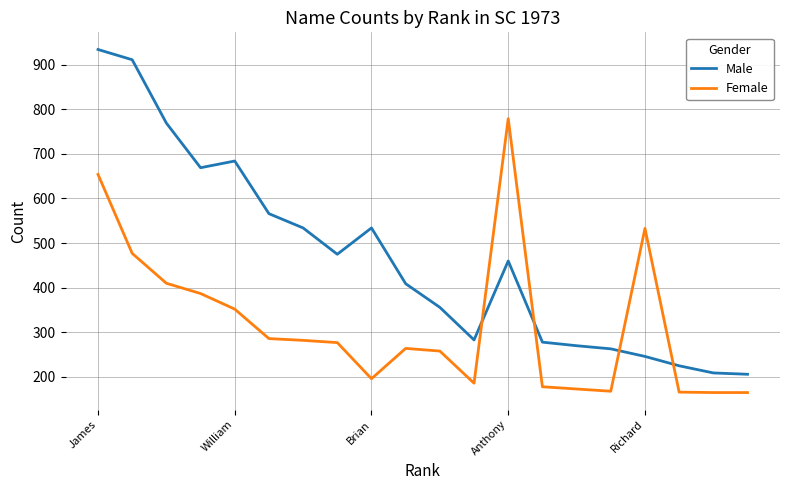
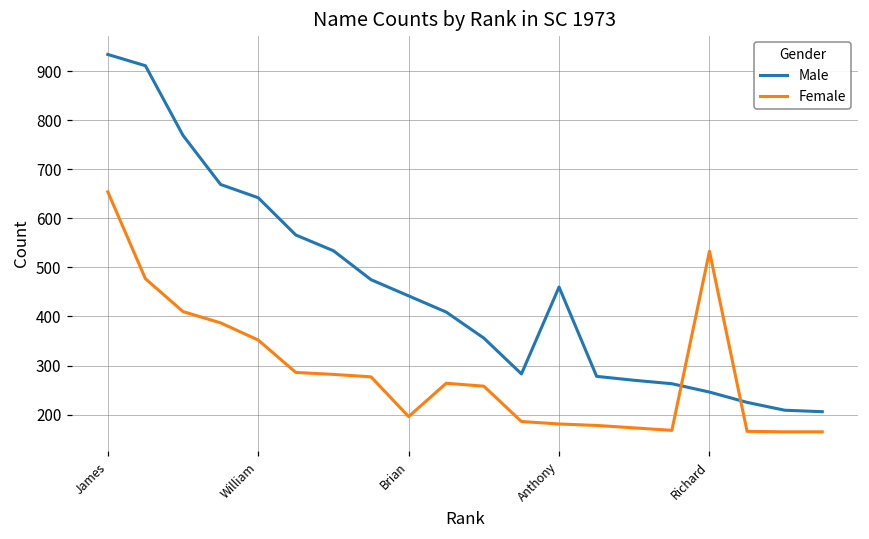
Male, William: 680 -> 640
Male, Brian: 530 -> 440
Female, Anthony: 780 -> 180
